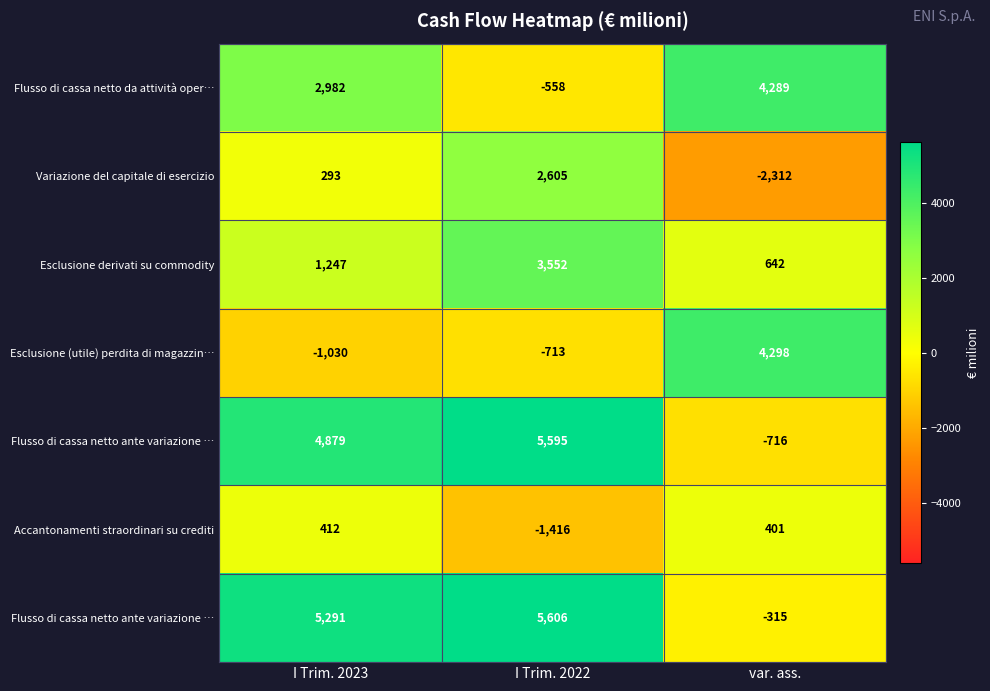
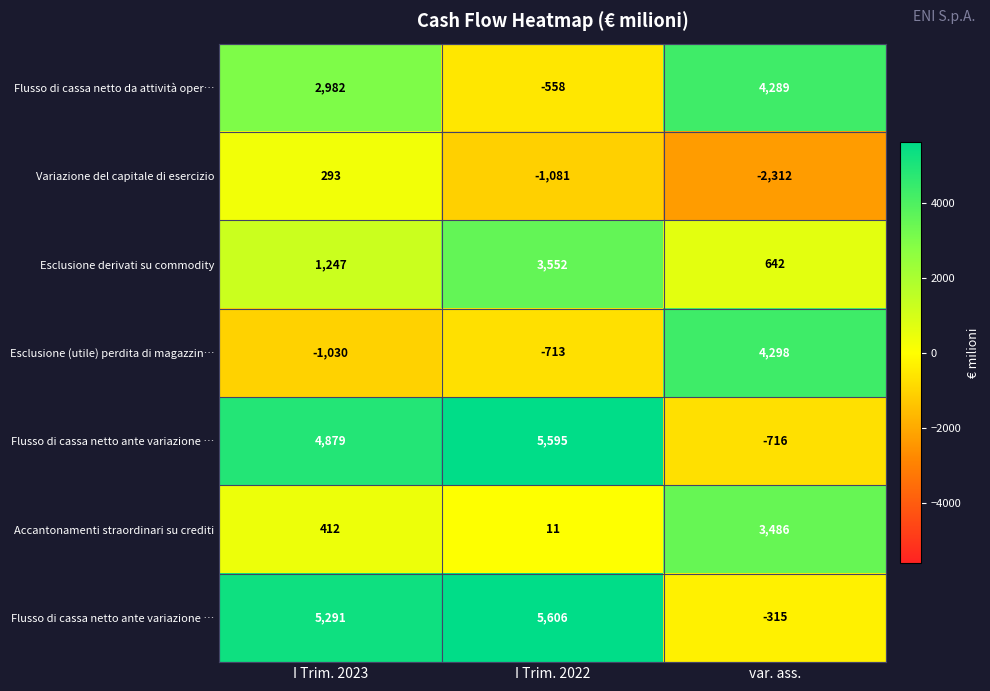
Variazione del capitale di esercizio, I Trim. 2022: 2,605 -> -1,081
Accantonamenti straordinari su crediti, I Trim. 2022: -1,416 -> 11
Accantonamenti straordinari su crediti, var. ass.: 401 -> 3,486
